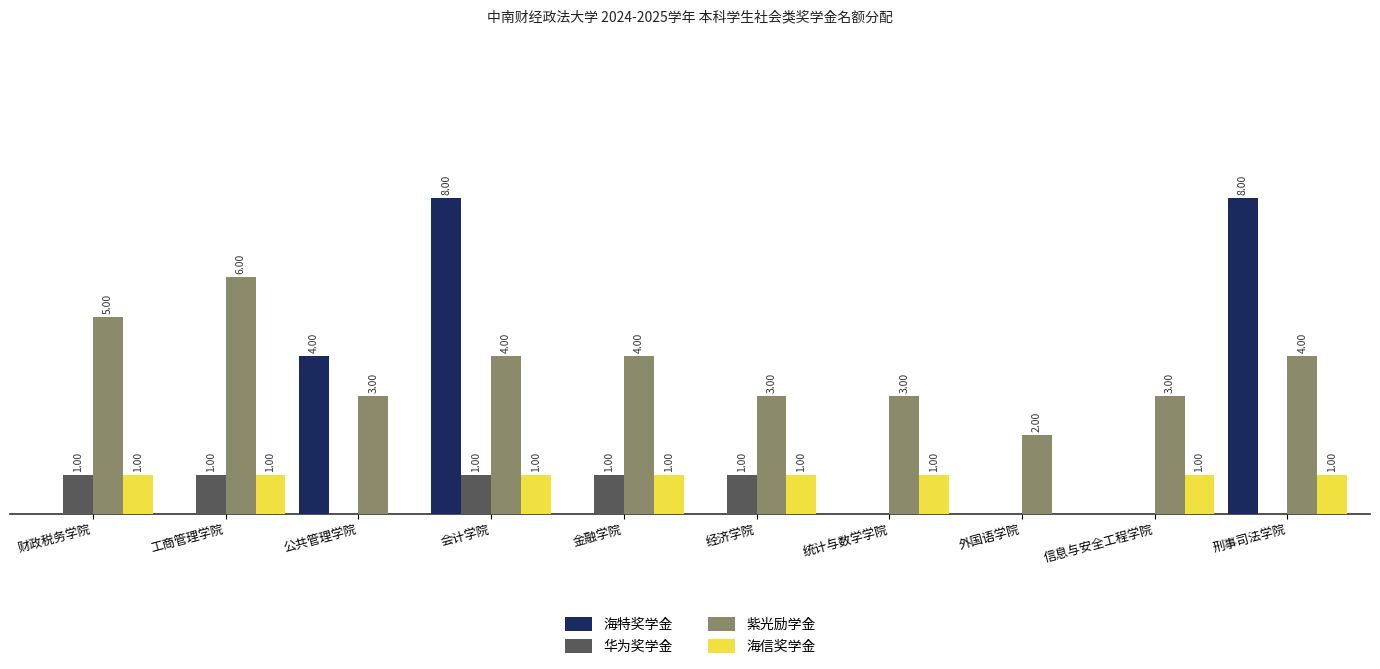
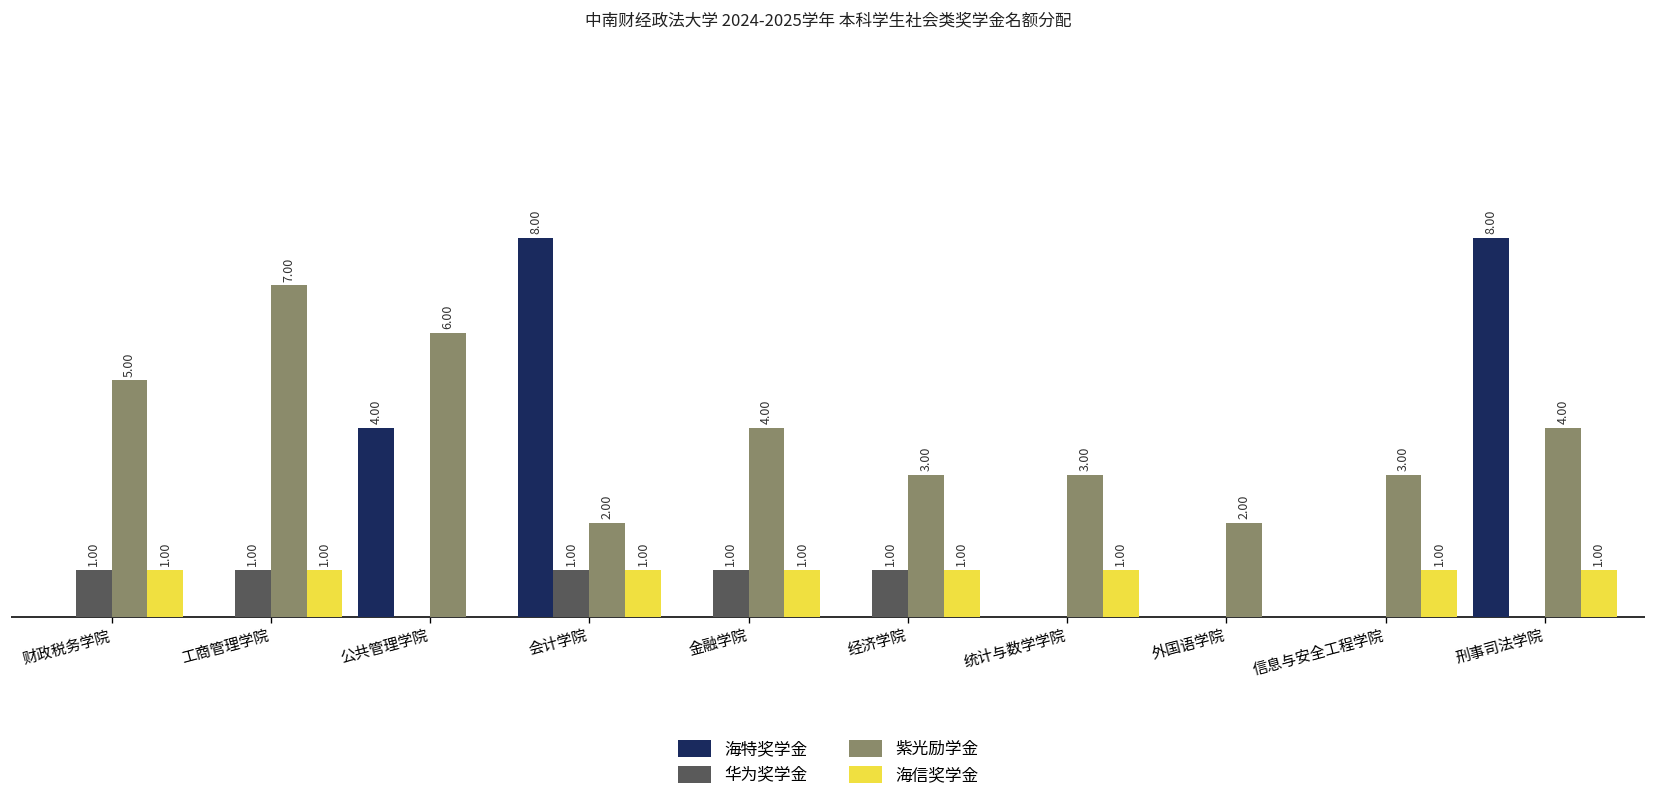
紫光励学金, 工商管理学院: 6.00 -> 7.00
紫光励学金, 公共管理学院: 3.00 -> 6.00
紫光励学金, 会计学院: 4.00 -> 2.00
